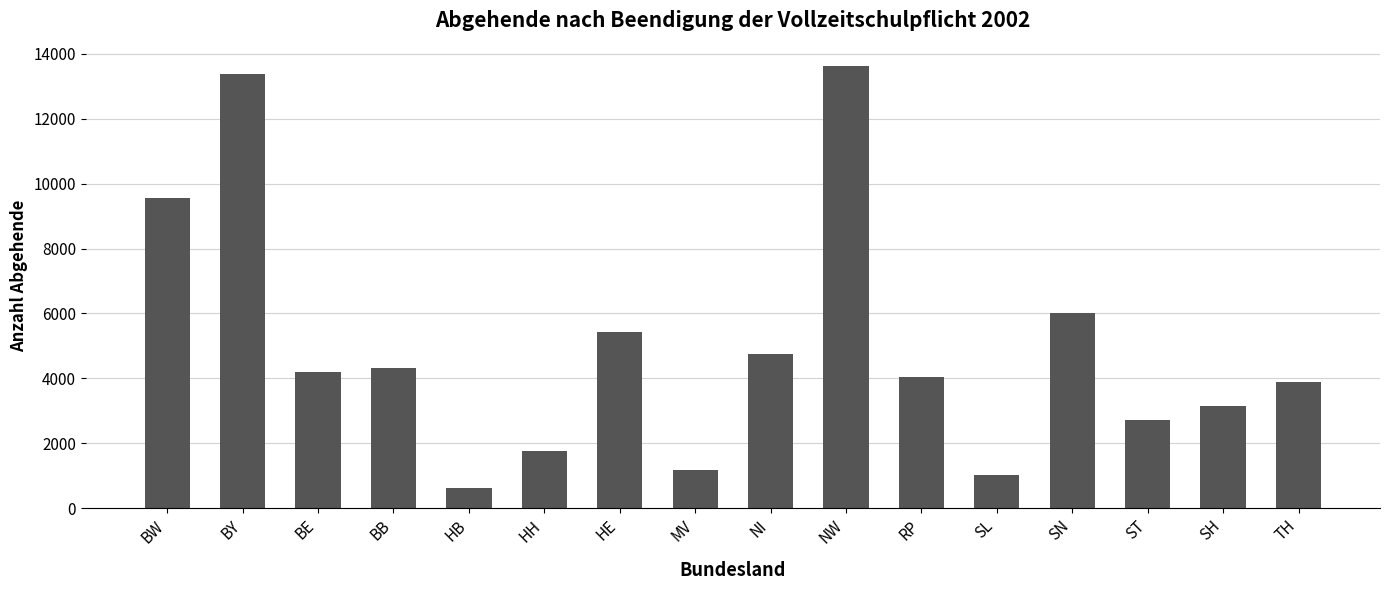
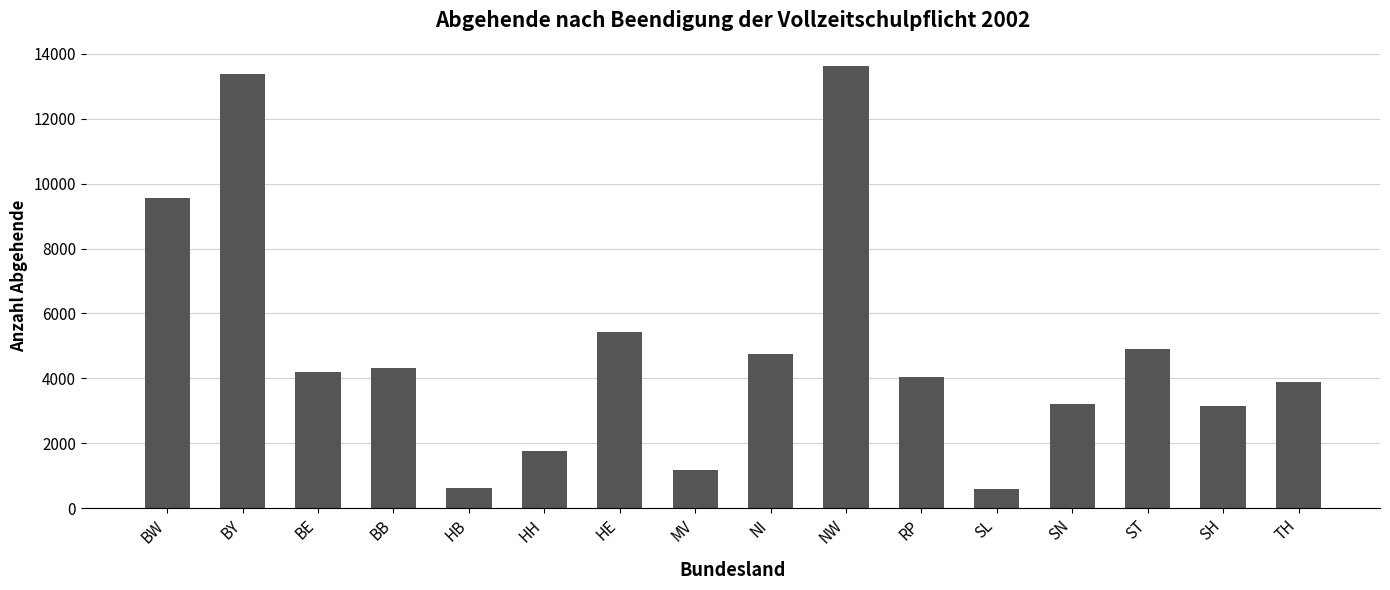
SL: 1000 -> 600
SN: 6000 -> 3200
ST: 2700 -> 4900
